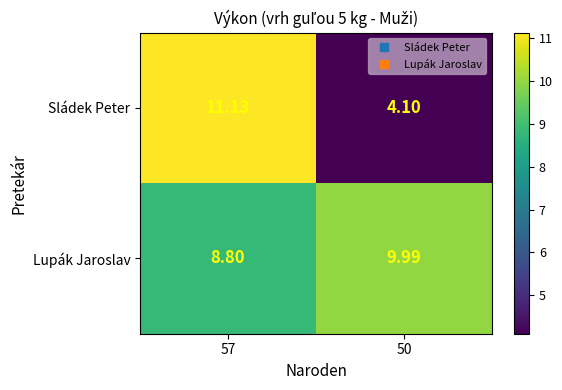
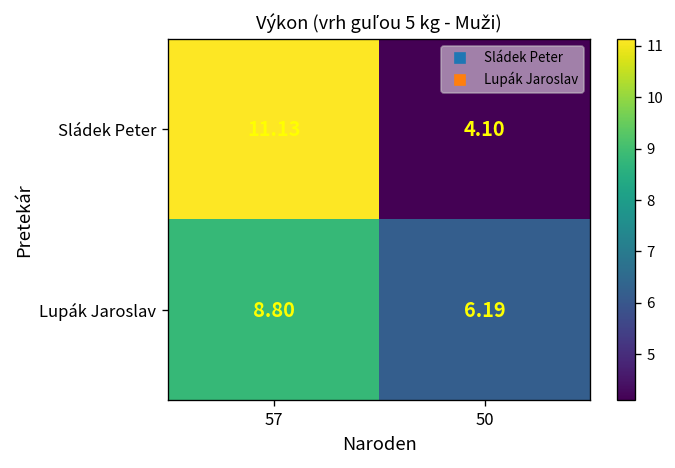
Lupák Jaroslav, 50: 9.99 -> 6.19
